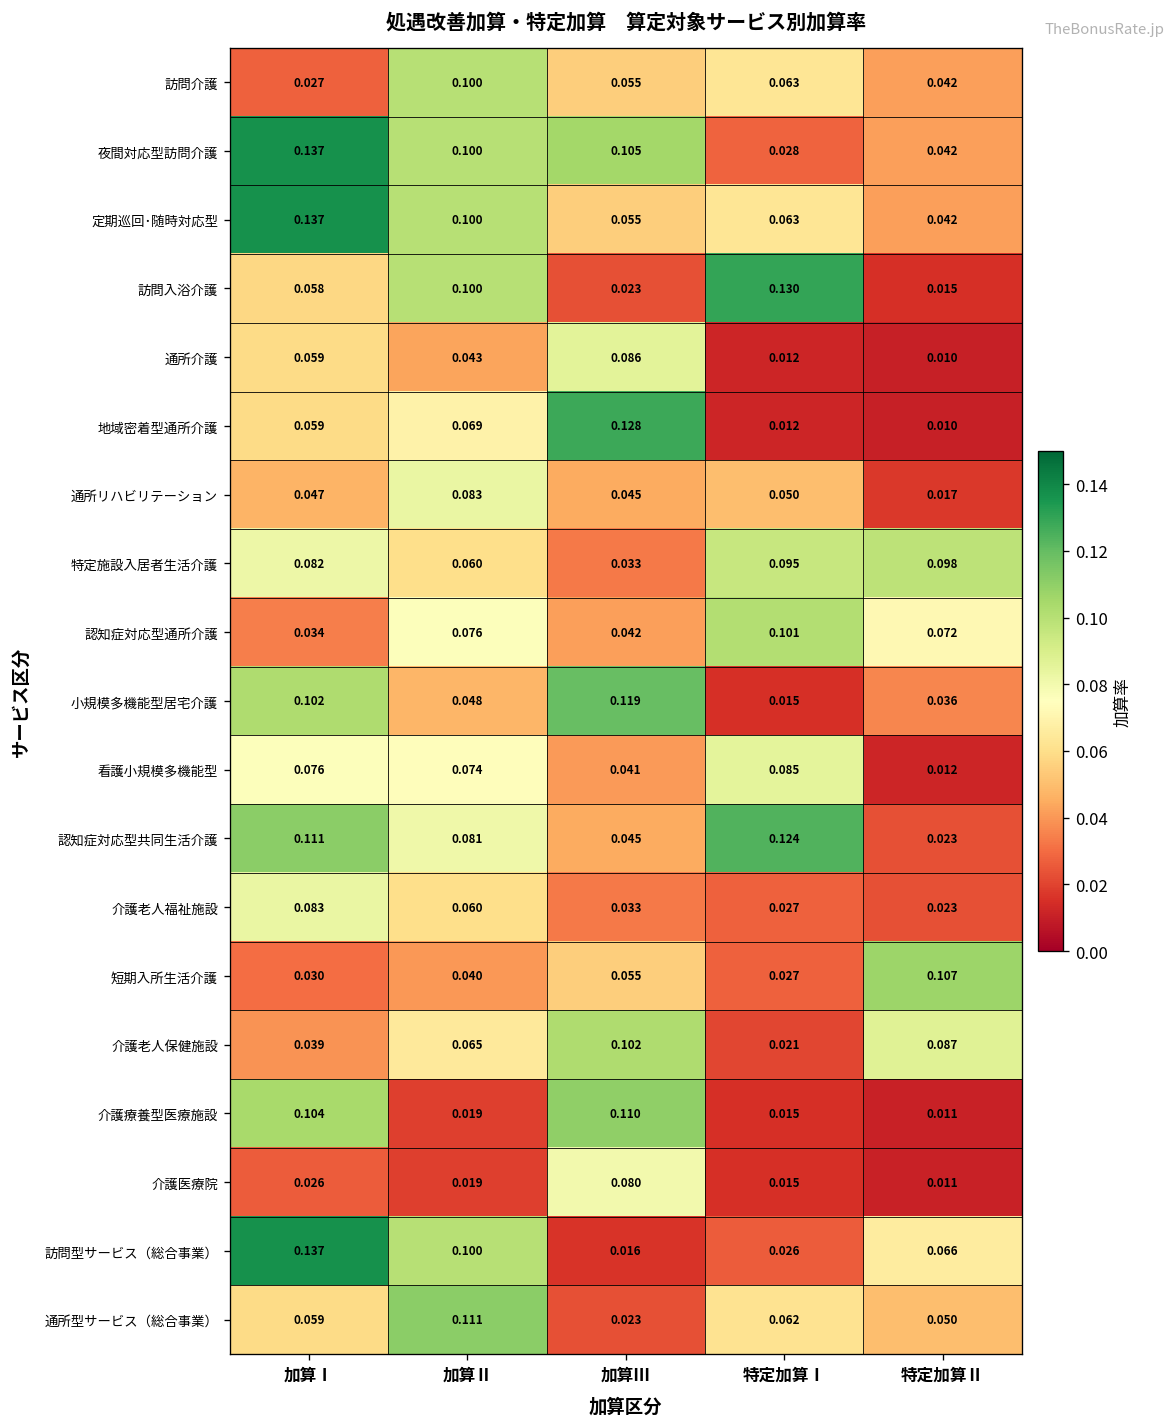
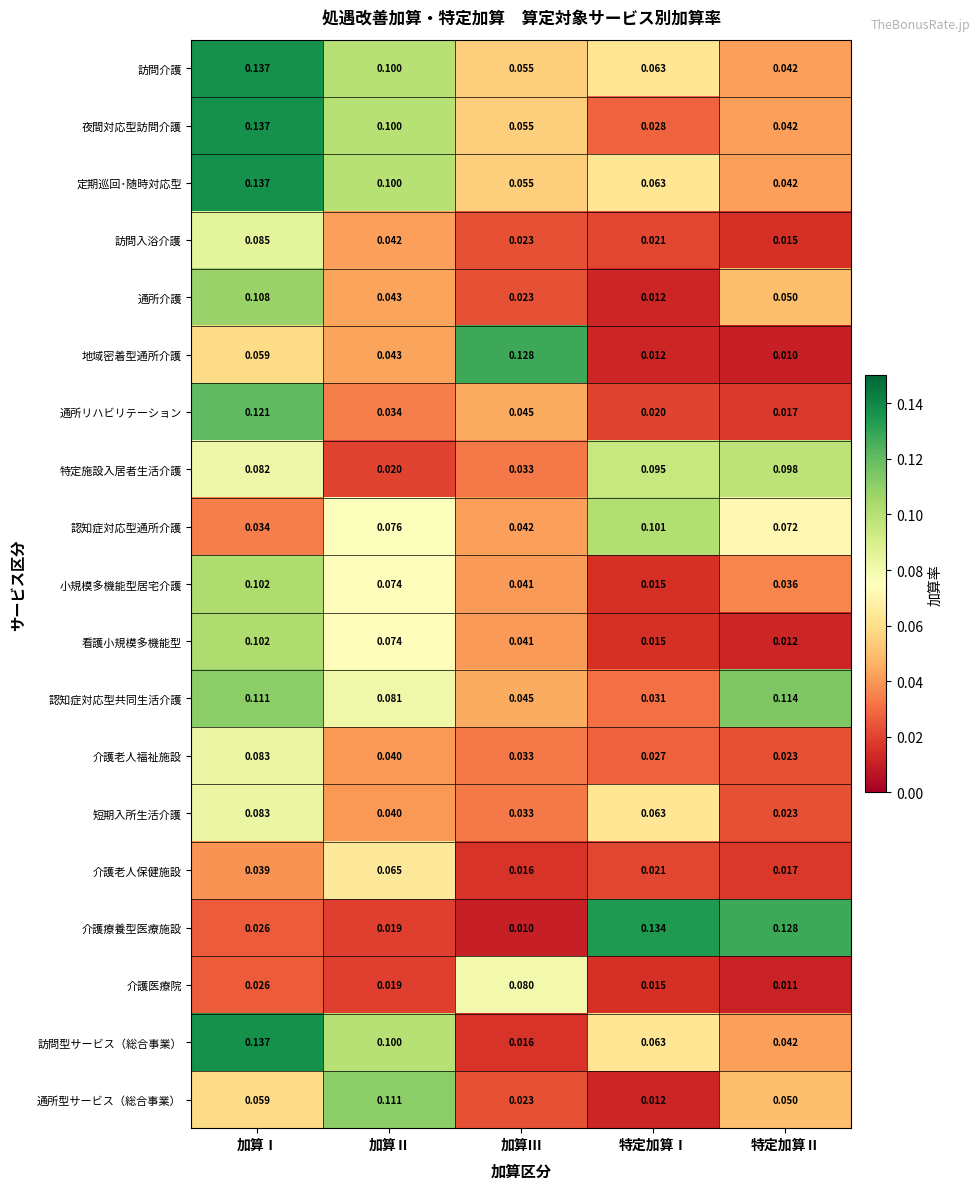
訪問介護, 加算Ⅰ: 0.027 -> 0.137
夜間対応型訪問介護, 加算Ⅲ: 0.105 -> 0.055
訪問入浴介護, 加算Ⅰ: 0.058 -> 0.085
訪問入浴介護, 加算Ⅱ: 0.100 -> 0.042
訪問入浴介護, 特定加算Ⅰ: 0.130 -> 0.021
通所介護, 加算Ⅰ: 0.059 -> 0.108
通所介護, 加算Ⅲ: 0.086 -> 0.023
通所介護, 特定加算Ⅱ: 0.010 -> 0.050
地域密着型通所介護, 加算Ⅱ: 0.069 -> 0.043
通所リハビリテーション, 加算Ⅰ: 0.047 -> 0.121
通所リハビリテーション, 加算Ⅱ: 0.083 -> 0.034
通所リハビリテーション, 特定加算Ⅰ: 0.050 -> 0.020
特定施設入居者生活介護, 加算Ⅱ: 0.060 -> 0.020
小規模多機能型居宅介護, 加算Ⅱ: 0.048 -> 0.074
小規模多機能型居宅介護, 加算Ⅲ: 0.119 -> 0.041
看護小規模多機能型, 加算Ⅰ: 0.076 -> 0.102
看護小規模多機能型, 特定加算Ⅰ: 0.085 -> 0.015
認知症対応型共同生活介護, 特定加算Ⅰ: 0.124 -> 0.031
認知症対応型共同生活介護, 特定加算Ⅱ: 0.023 -> 0.114
介護老人福祉施設, 加算Ⅱ: 0.060 -> 0.040
短期入所生活介護, 加算Ⅰ: 0.030 -> 0.083
短期入所生活介護, 加算Ⅲ: 0.055 -> 0.033
短期入所生活介護, 特定加算Ⅰ: 0.027 -> 0.063
短期入所生活介護, 特定加算Ⅱ: 0.107 -> 0.023
介護老人保健施設, 加算Ⅲ: 0.102 -> 0.016
介護老人保健施設, 特定加算Ⅱ: 0.087 -> 0.017
介護療養型医療施設, 加算Ⅰ: 0.104 -> 0.026
介護療養型医療施設, 加算Ⅲ: 0.110 -> 0.010
介護療養型医療施設, 特定加算Ⅰ: 0.015 -> 0.134
介護療養型医療施設, 特定加算Ⅱ: 0.011 -> 0.128
訪問型サービス（総合事業）, 特定加算Ⅰ: 0.026 -> 0.063
訪問型サービス（総合事業）, 特定加算Ⅱ: 0.066 -> 0.042
通所型サービス（総合事業）, 特定加算Ⅰ: 0.062 -> 0.012
